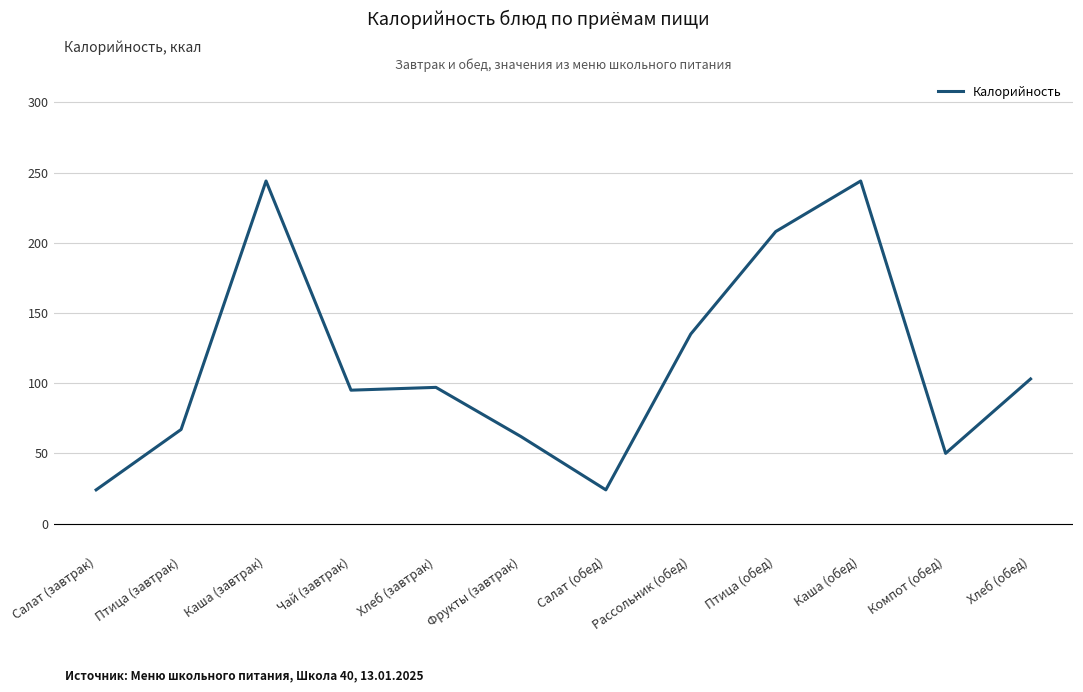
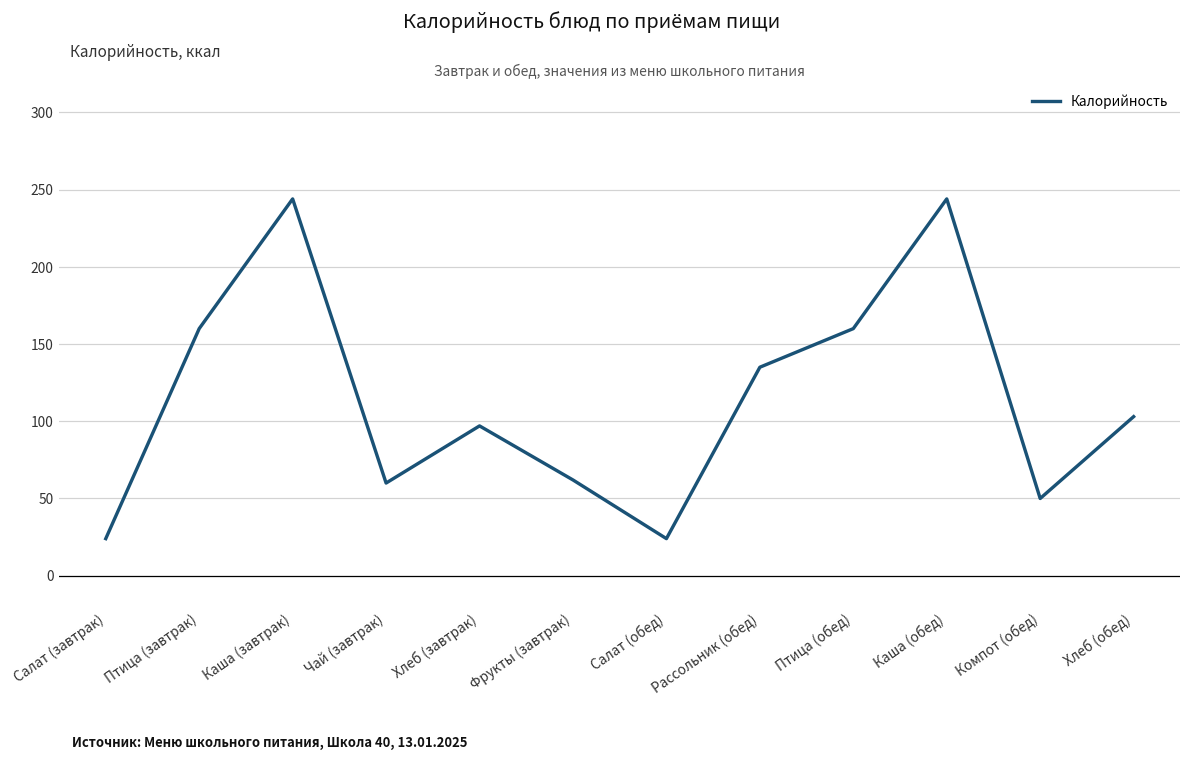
Птица (завтрак): 67 -> 160
Чай (завтрак): 95 -> 60
Птица (обед): 208 -> 160
